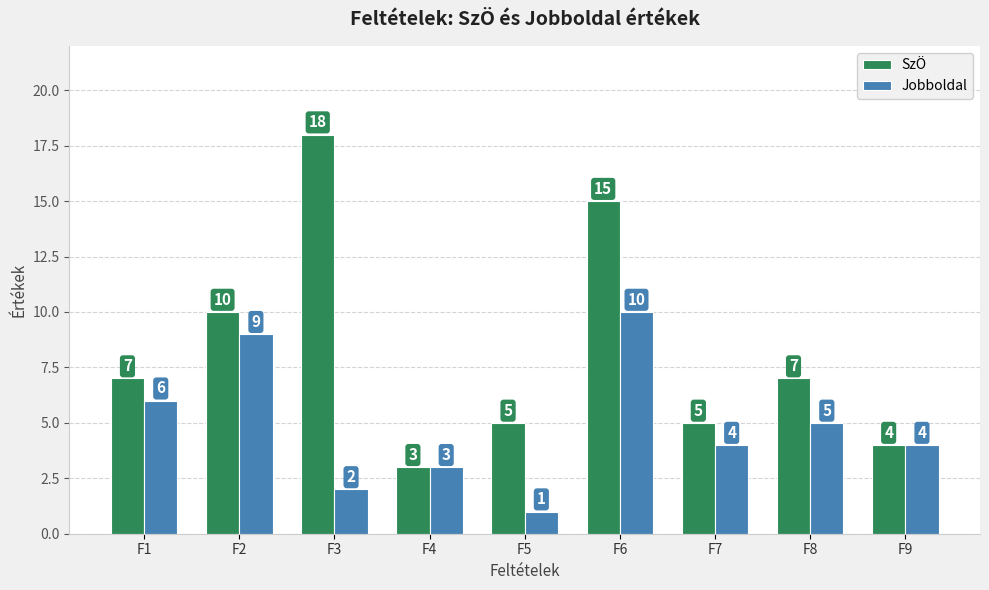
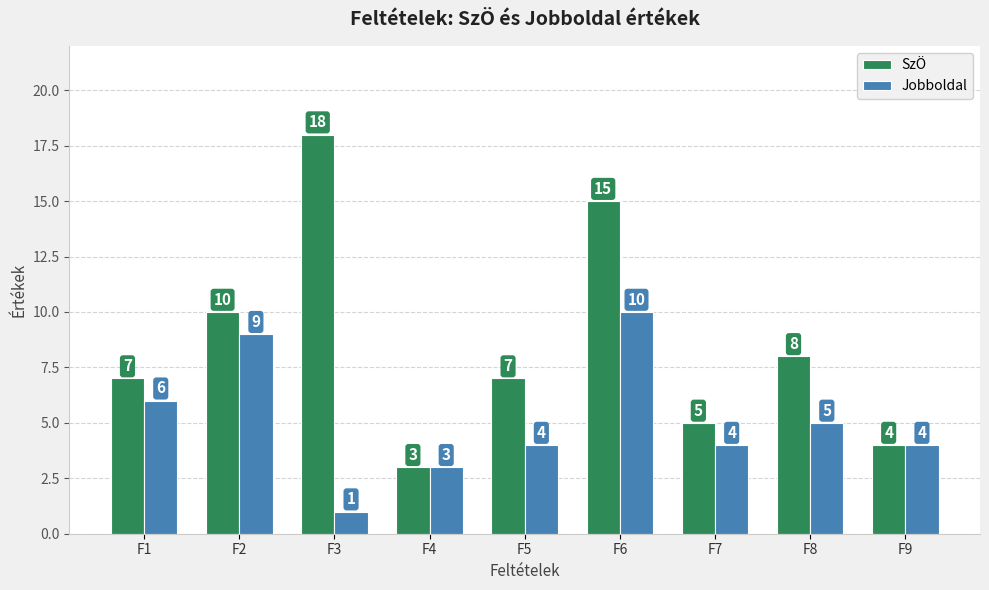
Jobboldal, F3: 2 -> 1
SzÖ, F5: 5 -> 7
Jobboldal, F5: 1 -> 4
SzÖ, F8: 7 -> 8
